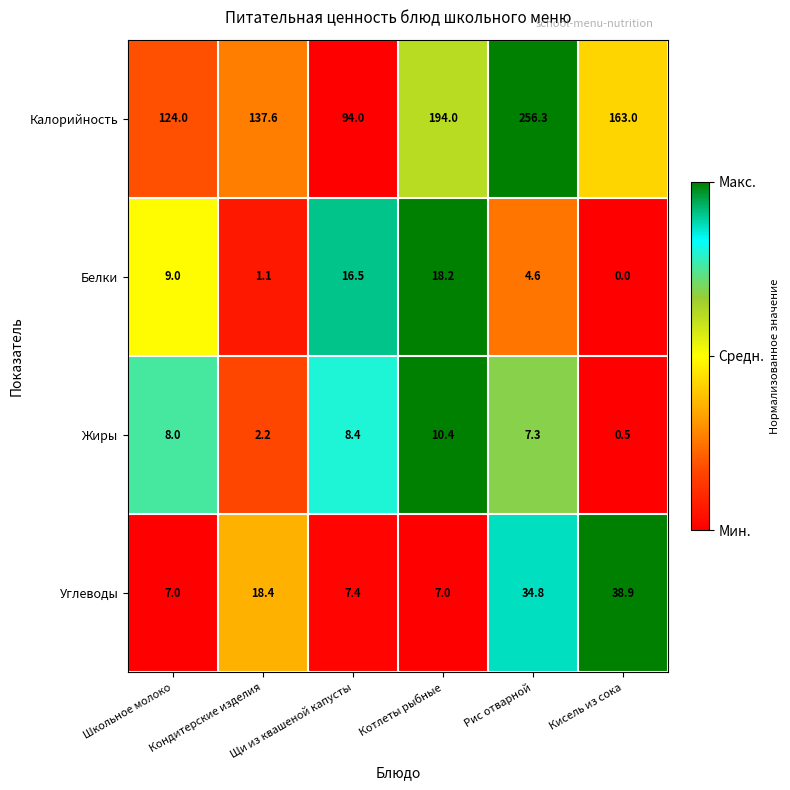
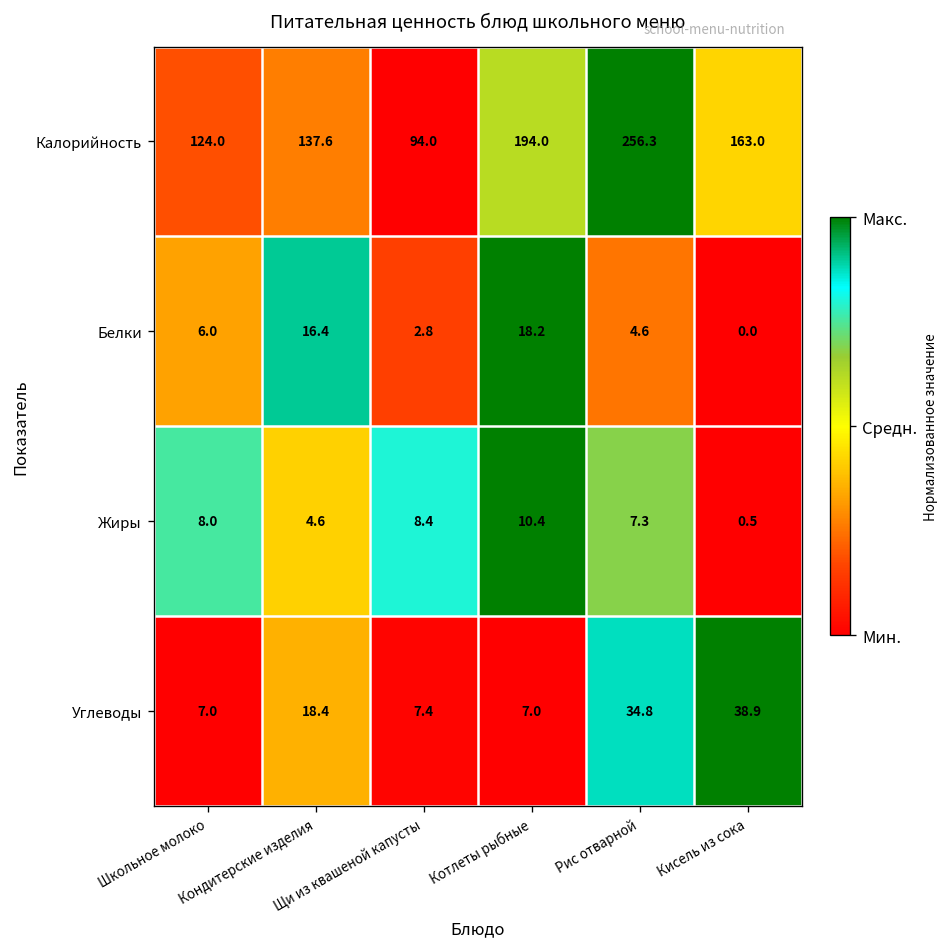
Белки, Школьное молоко: 9.0 -> 6.0
Белки, Кондитерские изделия: 1.1 -> 16.4
Белки, Щи из квашеной капусты: 16.5 -> 2.8
Жиры, Кондитерские изделия: 2.2 -> 4.6
